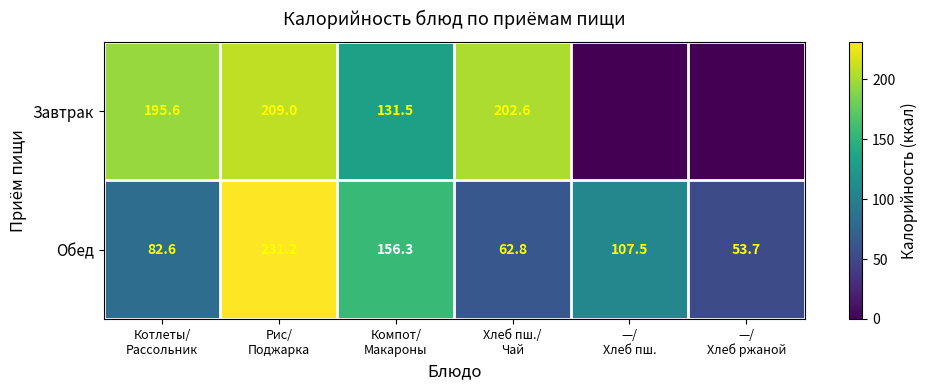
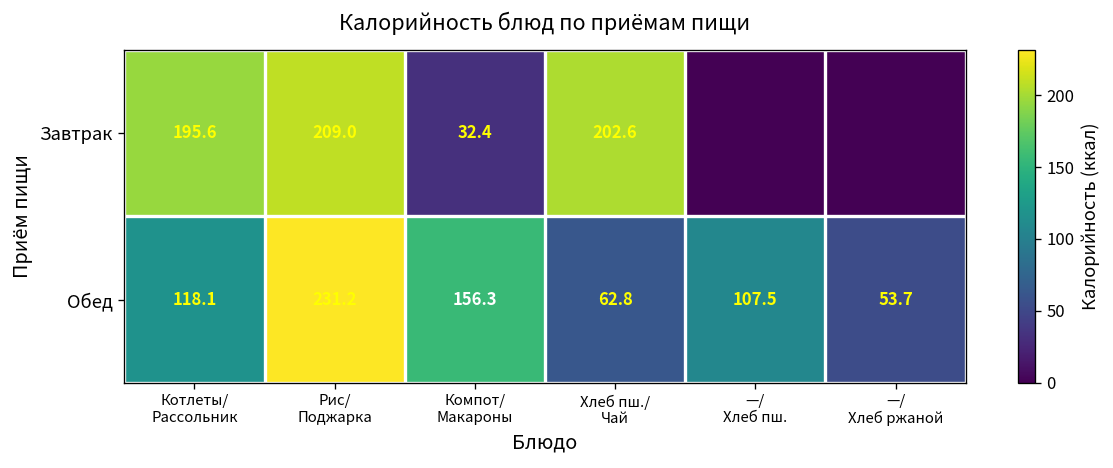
Завтрак, Компот/ Макароны: 131.5 -> 32.4
Обед, Котлеты/ Рассольник: 82.6 -> 118.1
